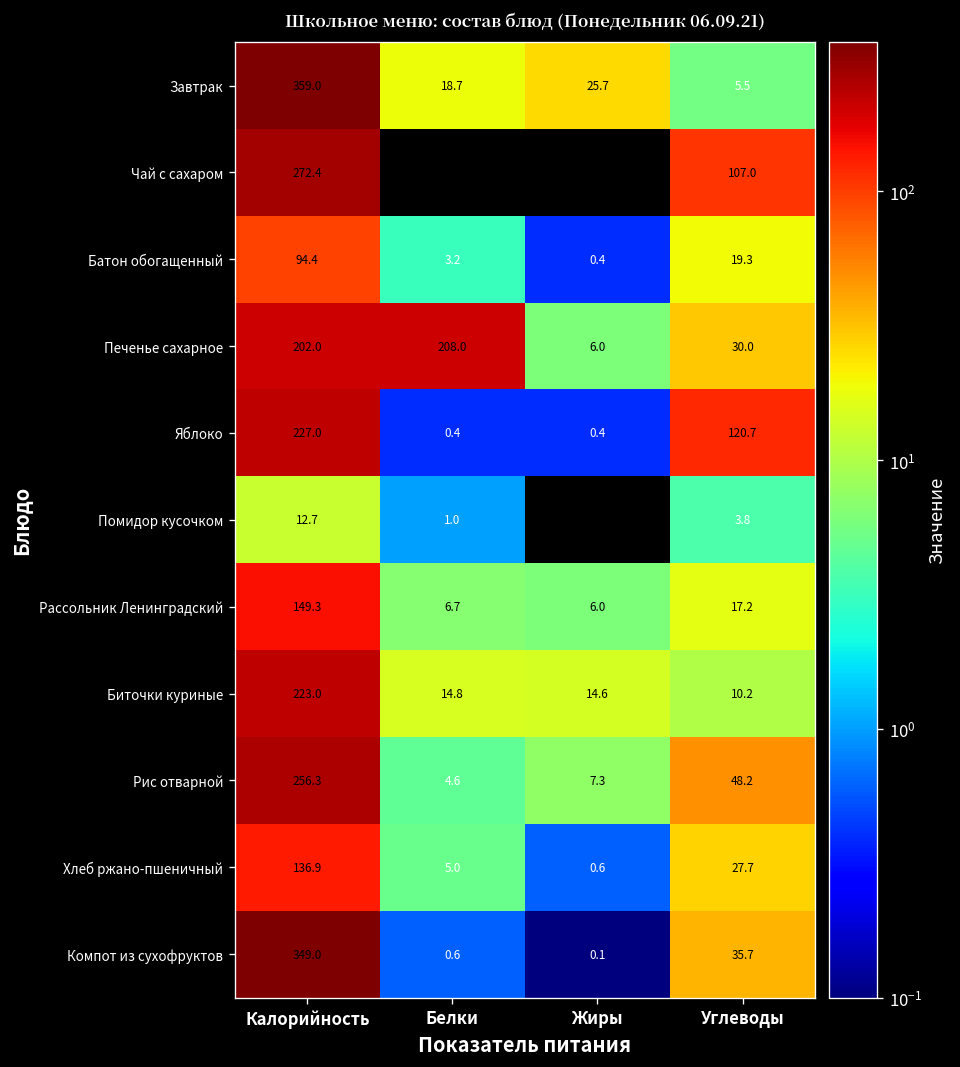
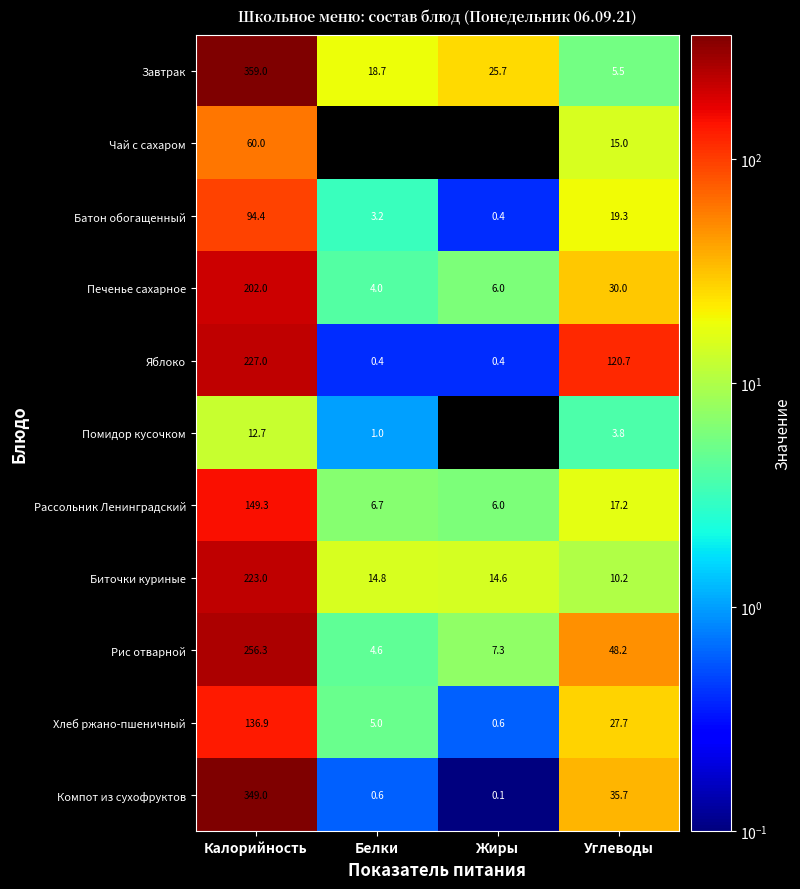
Чай с сахаром, Калорийность: 272.4 -> 60.0
Чай с сахаром, Углеводы: 107.0 -> 15.0
Печенье сахарное, Белки: 208.0 -> 4.0
